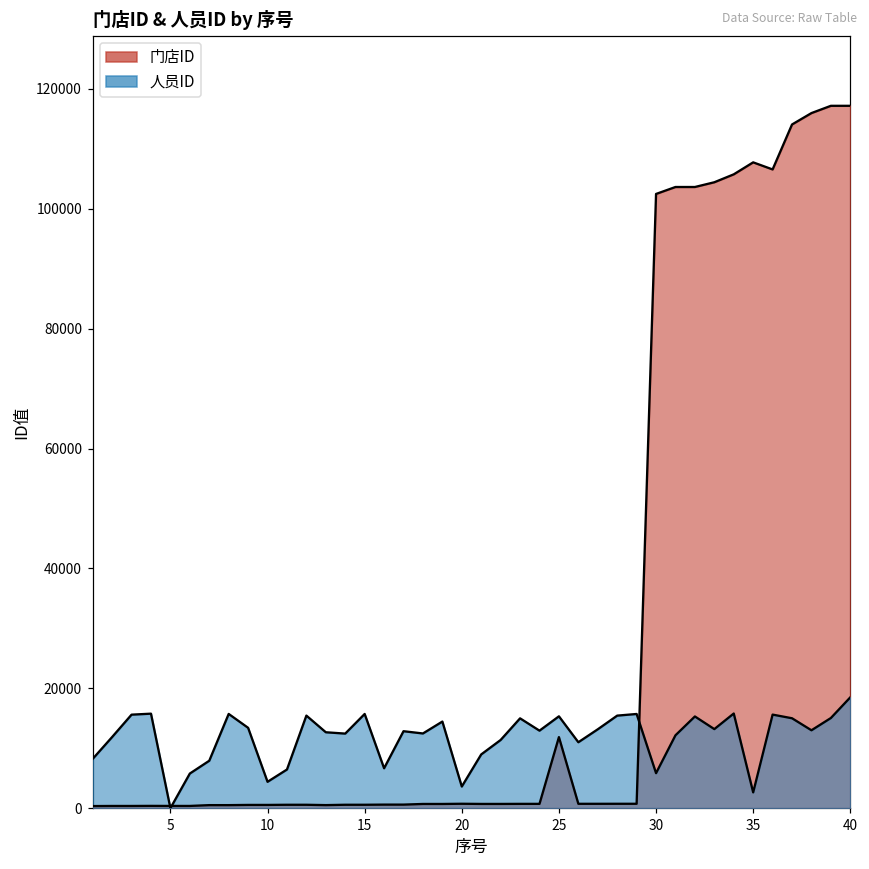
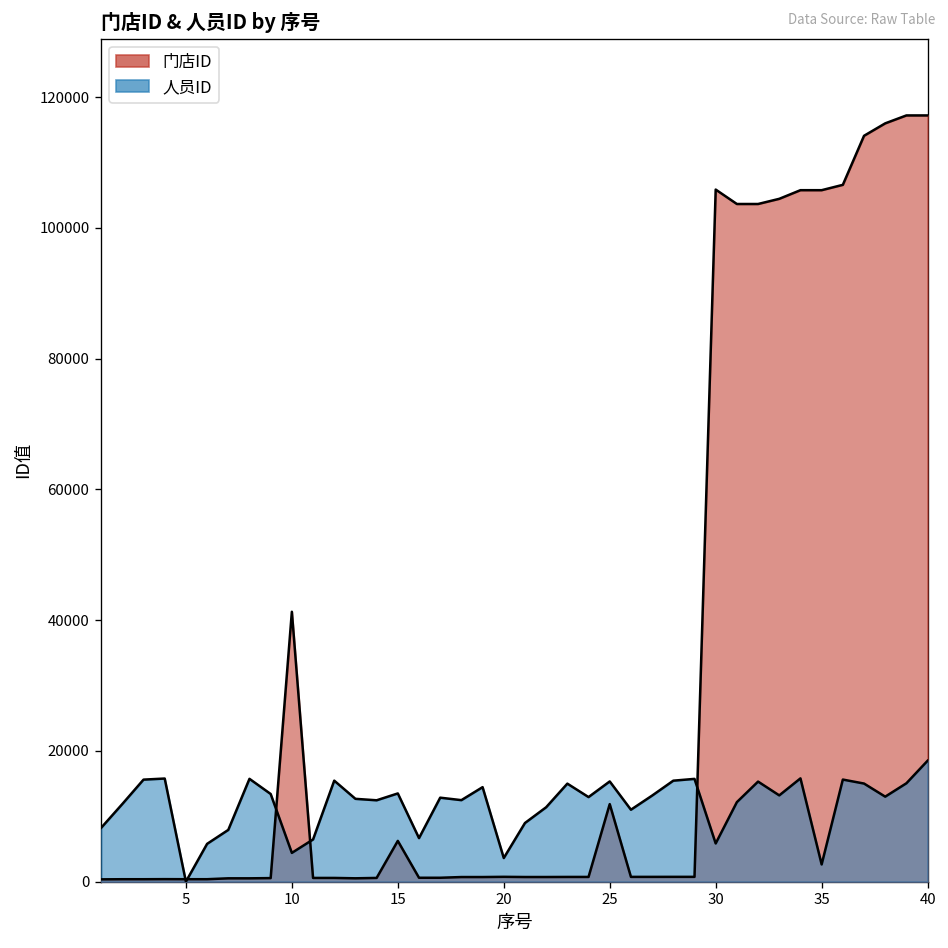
门店ID, 10: 1000 -> 41000
门店ID, 15: 1000 -> 6000
人员ID, 15: 16000 -> 13000
门店ID, 30: 102000 -> 106000
门店ID, 35: 108000 -> 106000
